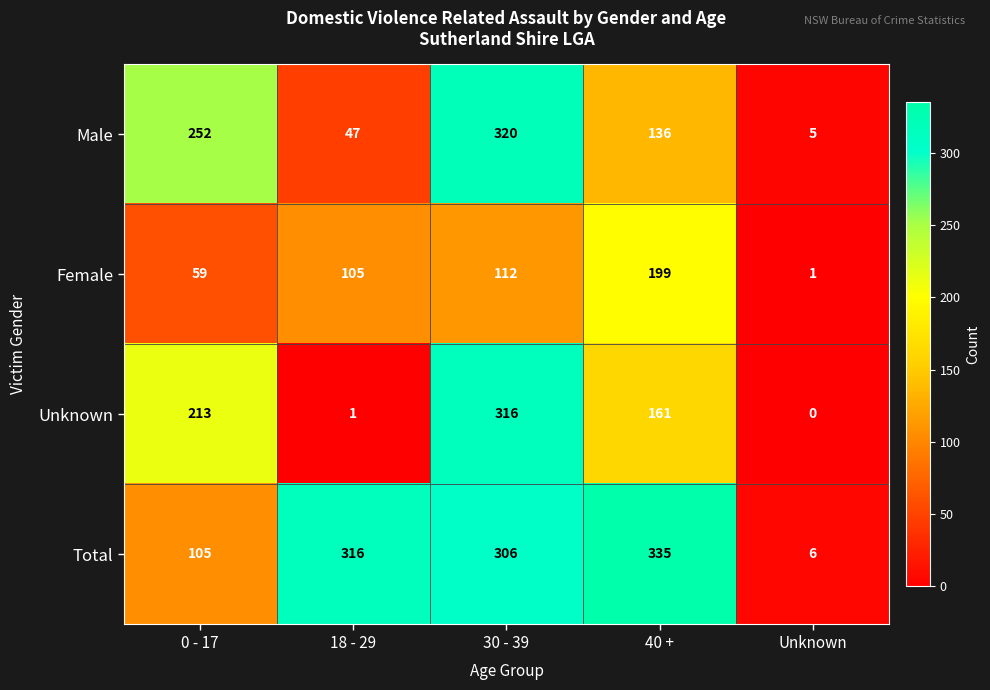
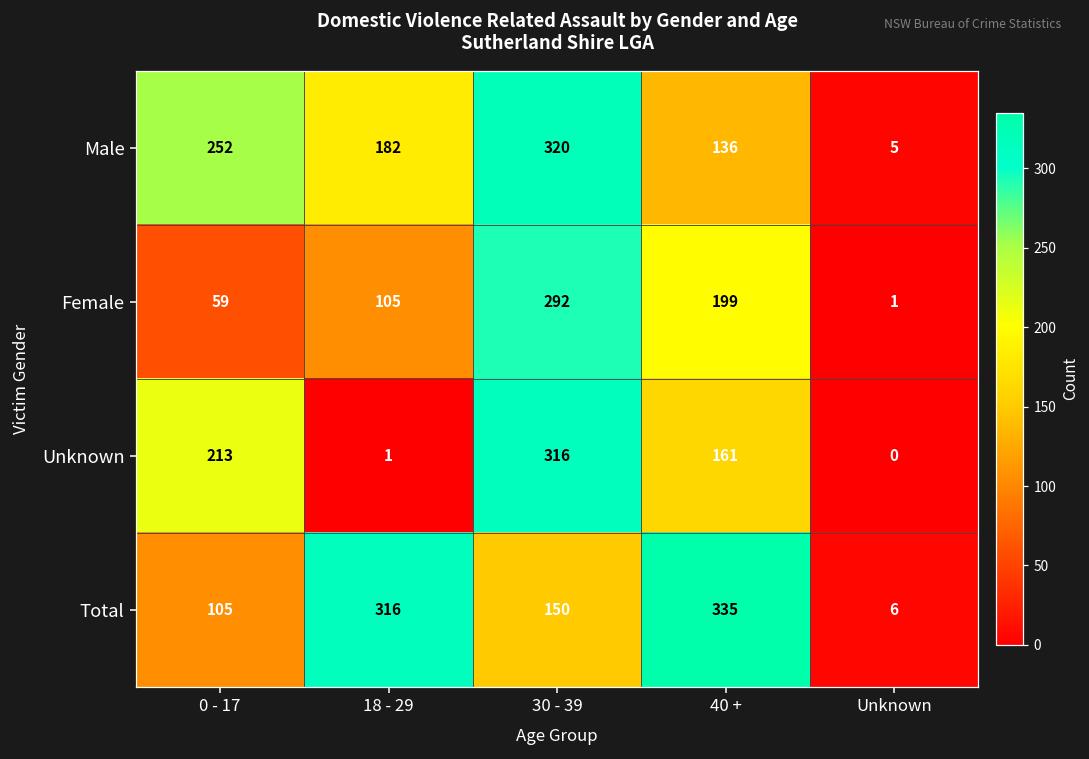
Male, 18 - 29: 47 -> 182
Female, 30 - 39: 112 -> 292
Total, 30 - 39: 306 -> 150
